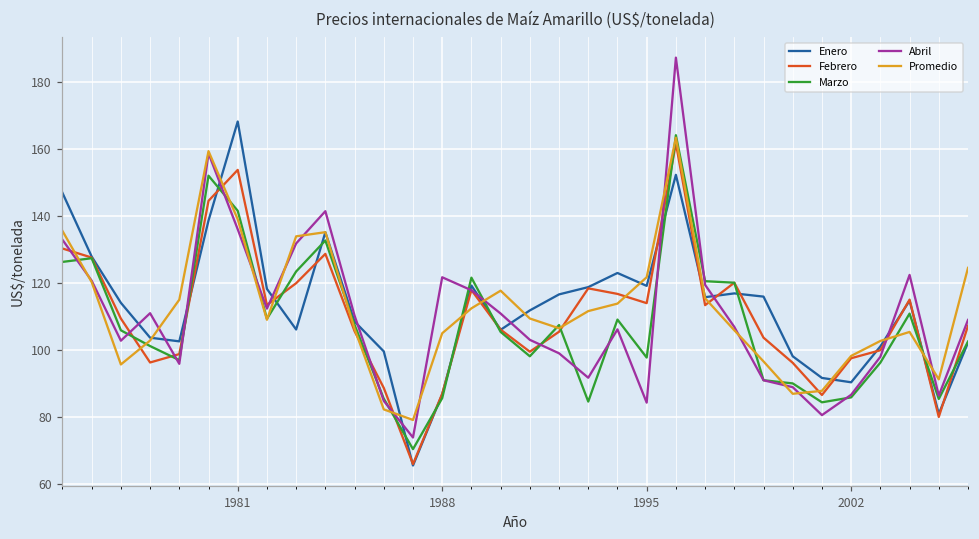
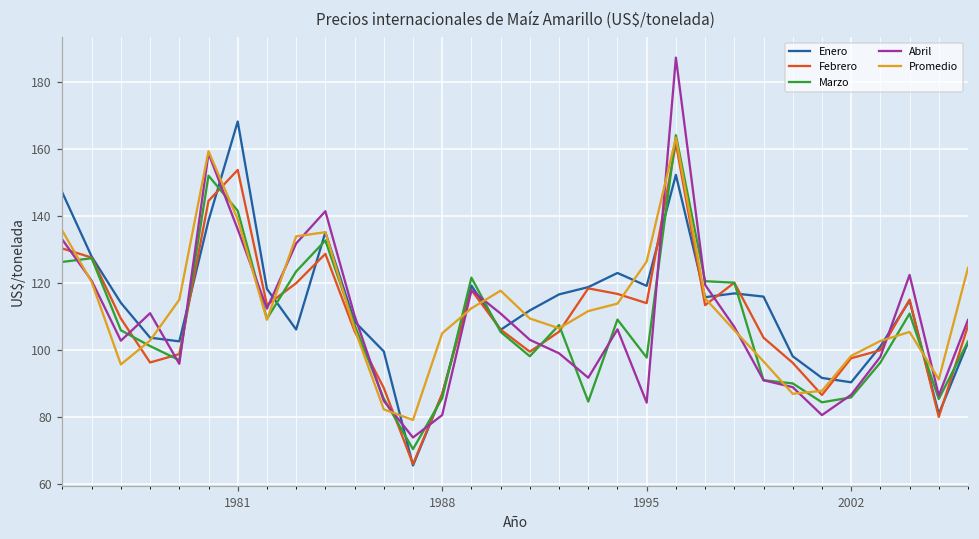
Abril, 1988: 122 -> 81
Promedio, 1995: 122 -> 126
